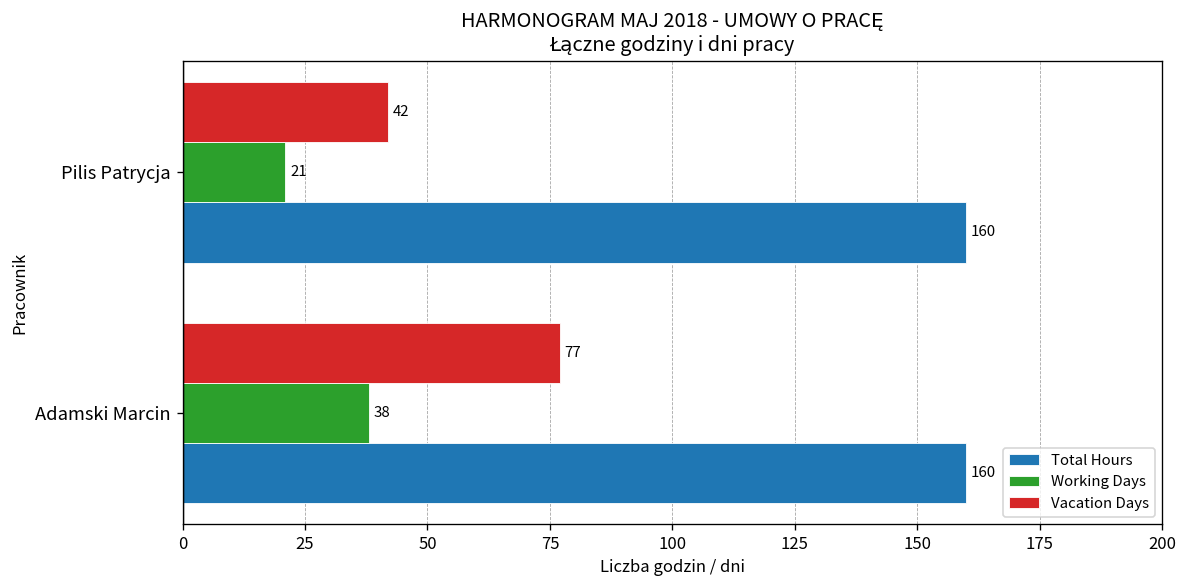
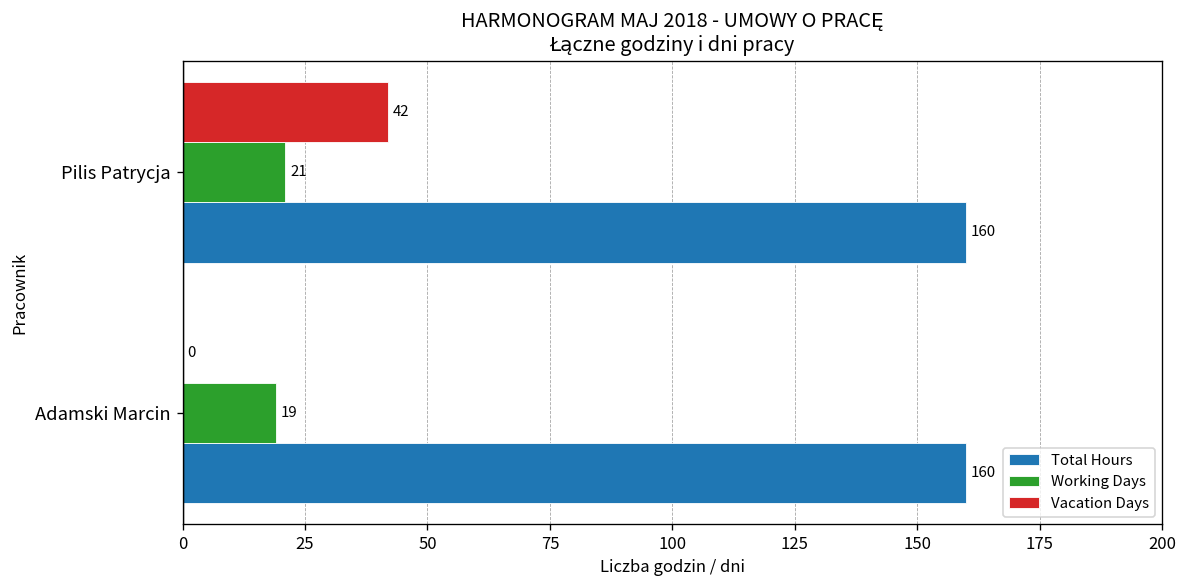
Vacation Days, Adamski Marcin: 77 -> 0
Working Days, Adamski Marcin: 38 -> 19
